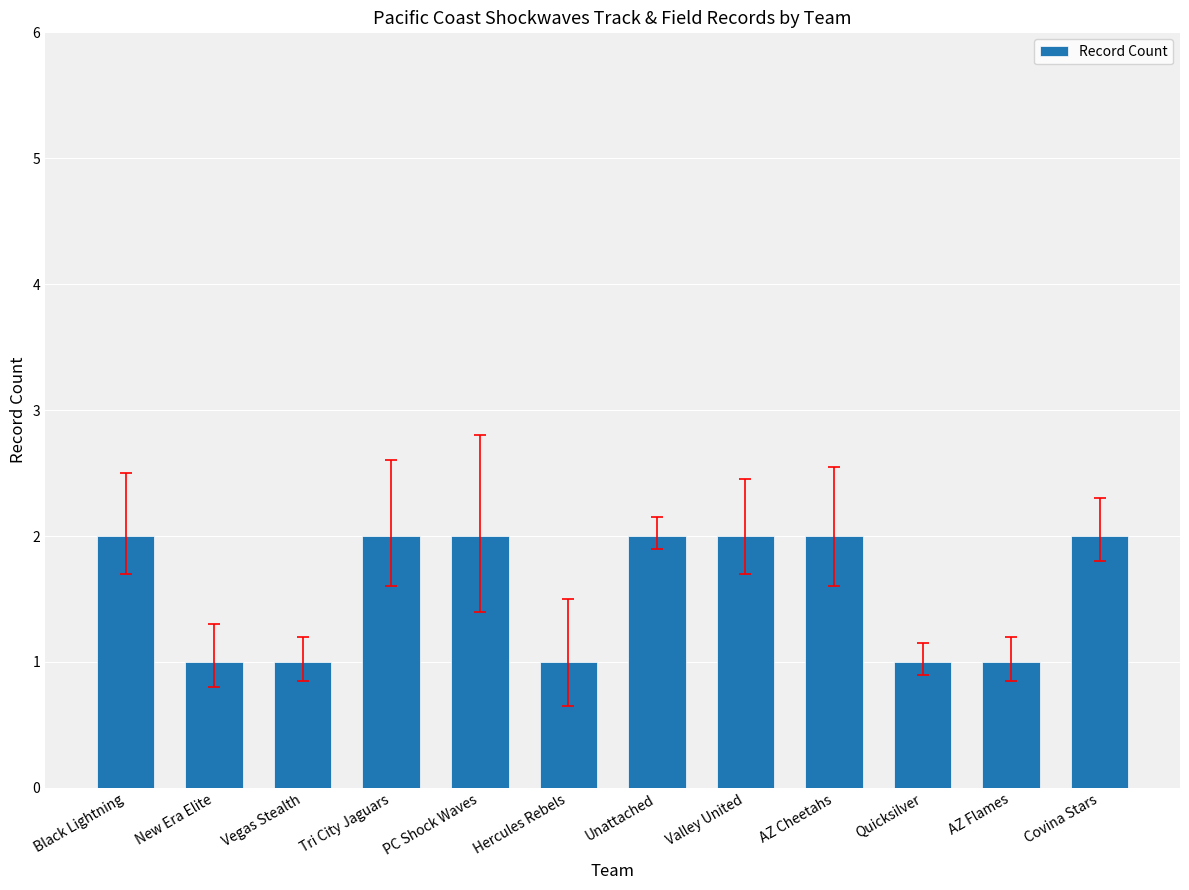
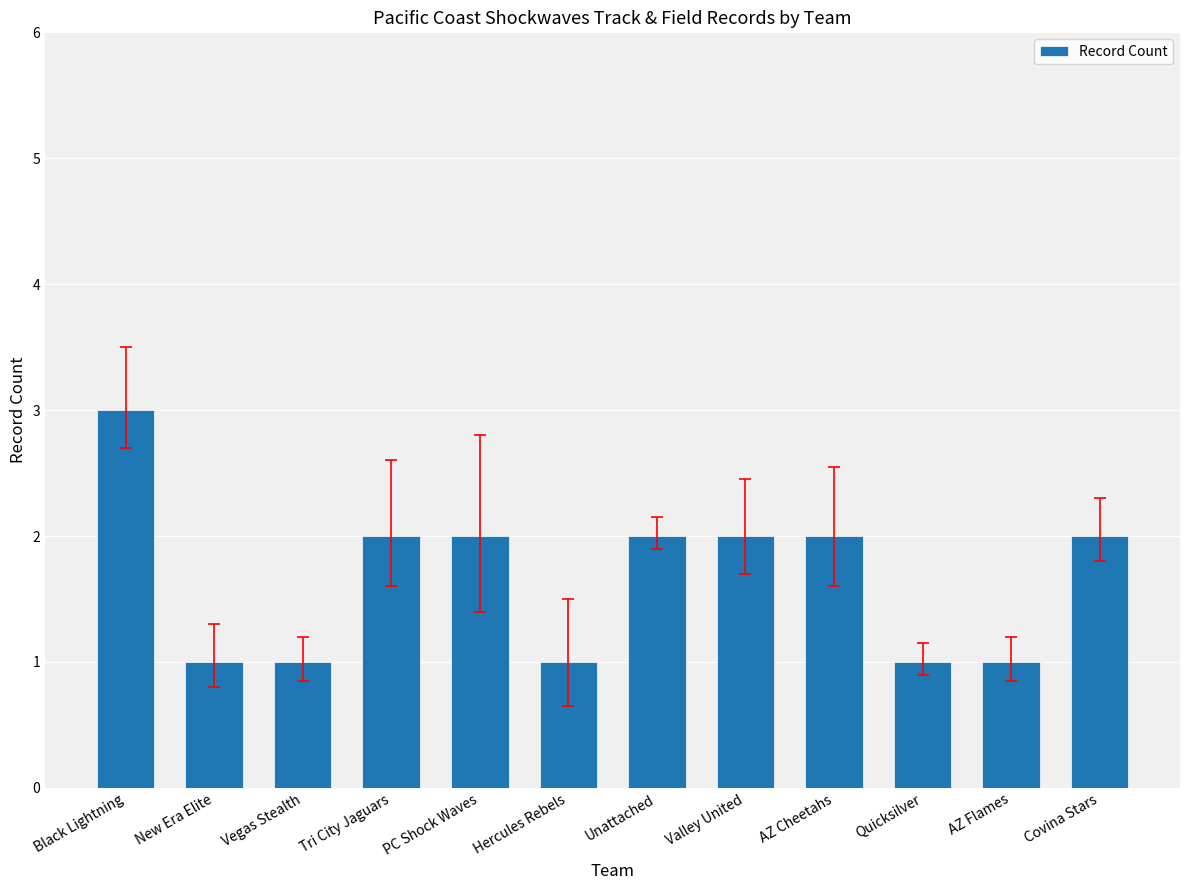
Record Count, Black Lightning: 2 -> 3
